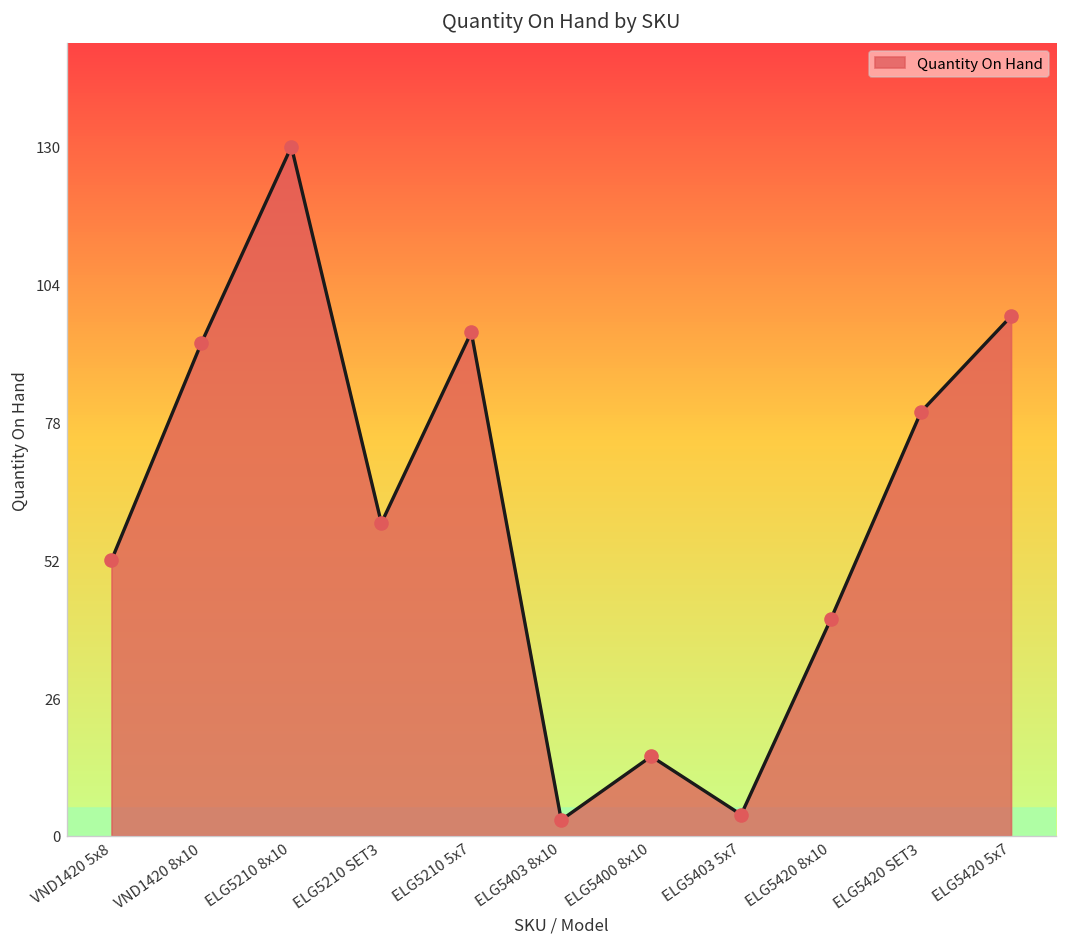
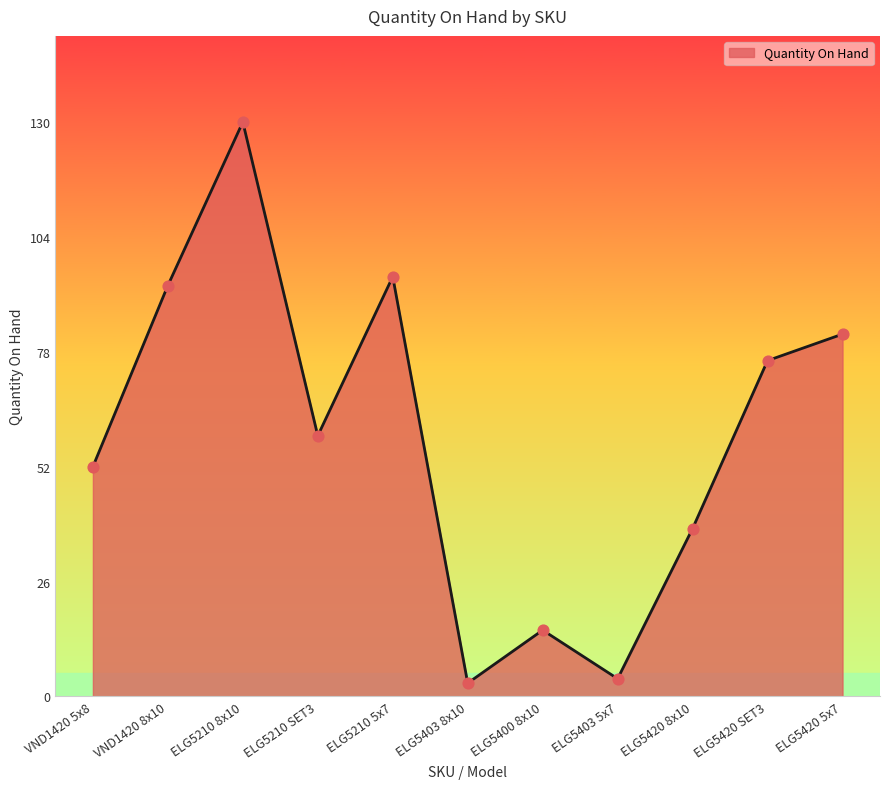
ELG5420 8x10: 41 -> 38
ELG5420 SET3: 80 -> 76
ELG5420 5x7: 98 -> 82
